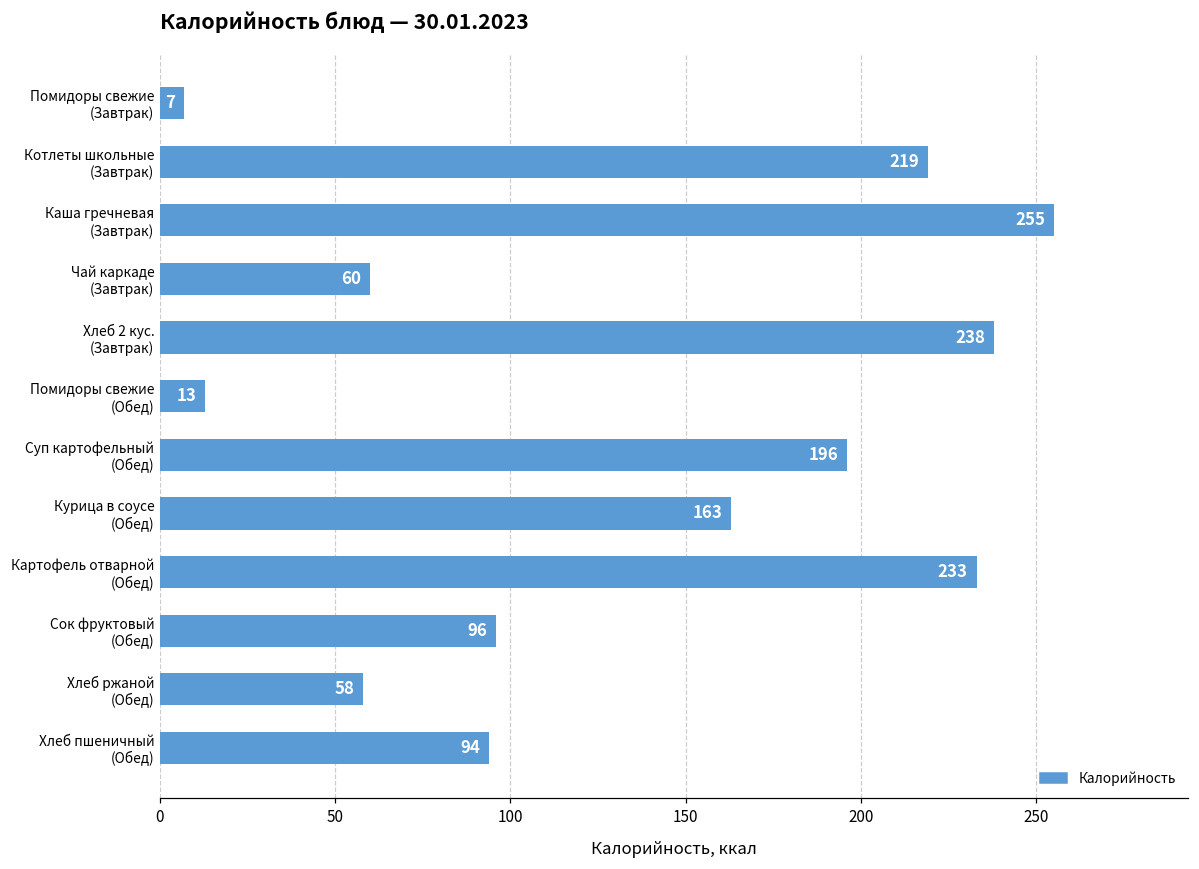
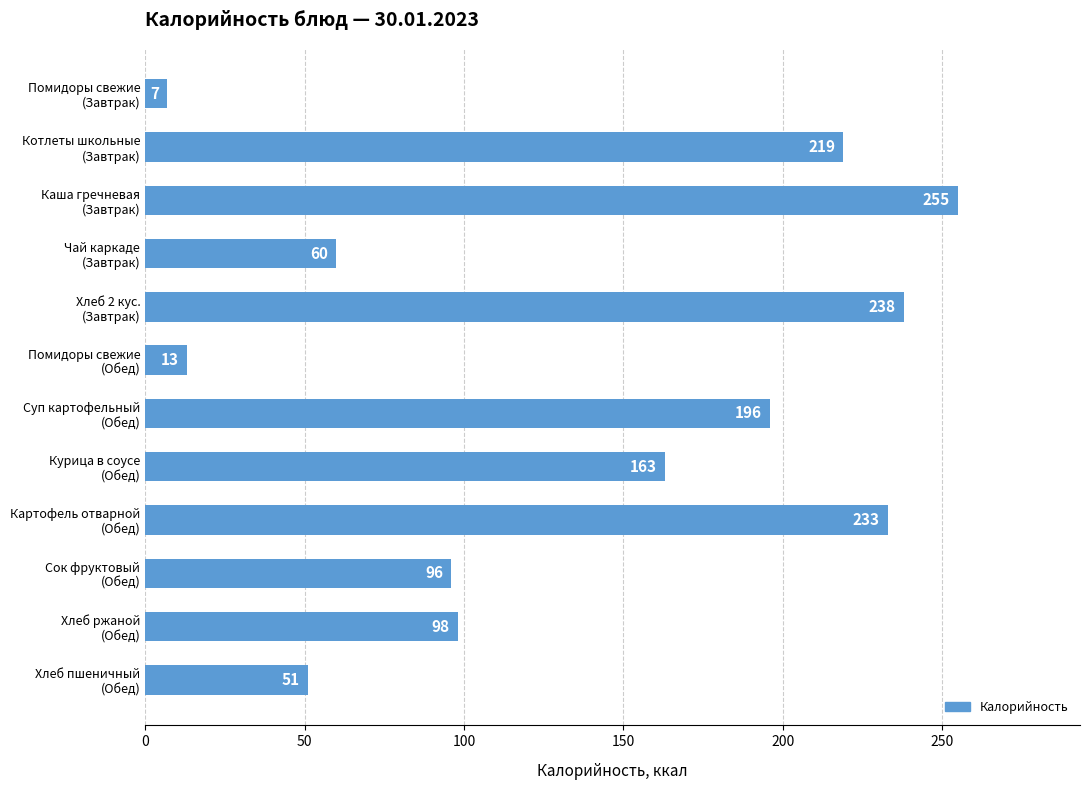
Хлеб ржаной (Обед): 58 -> 98
Хлеб пшеничный (Обед): 94 -> 51
